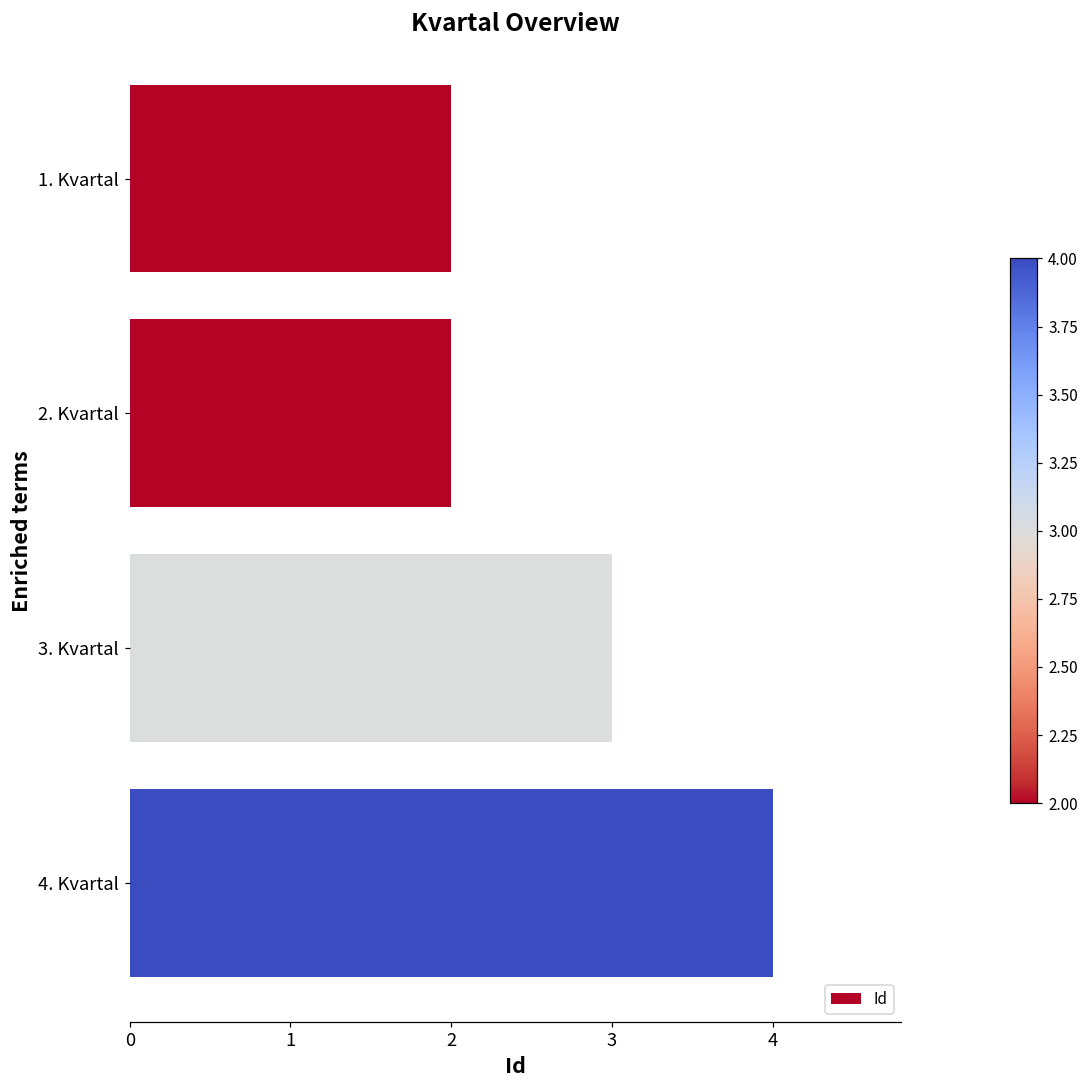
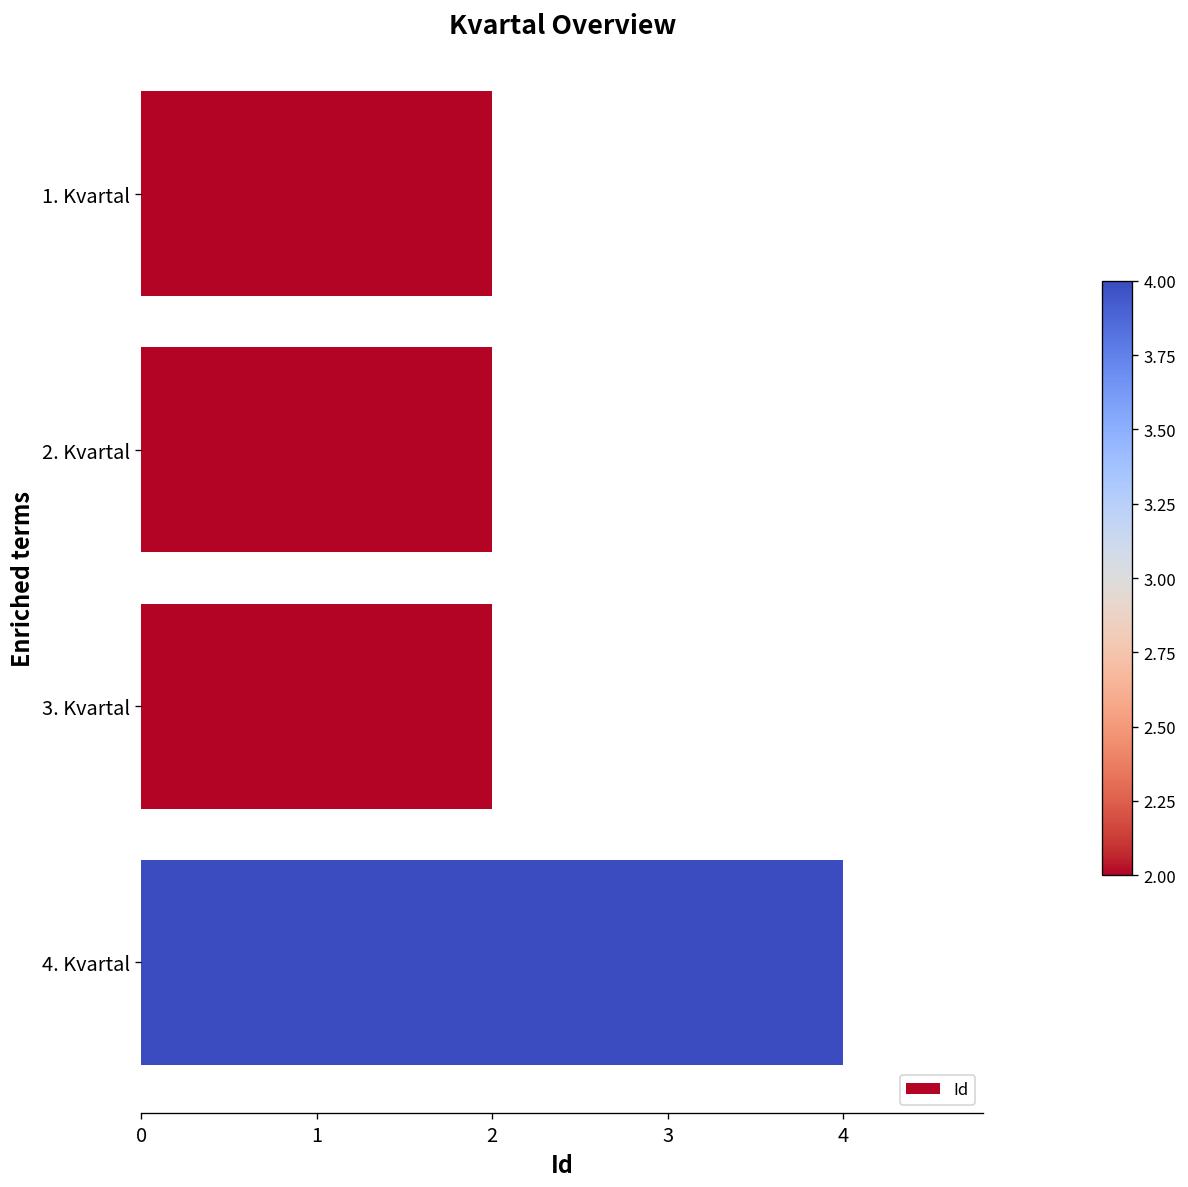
3. Kvartal: 3 -> 2
